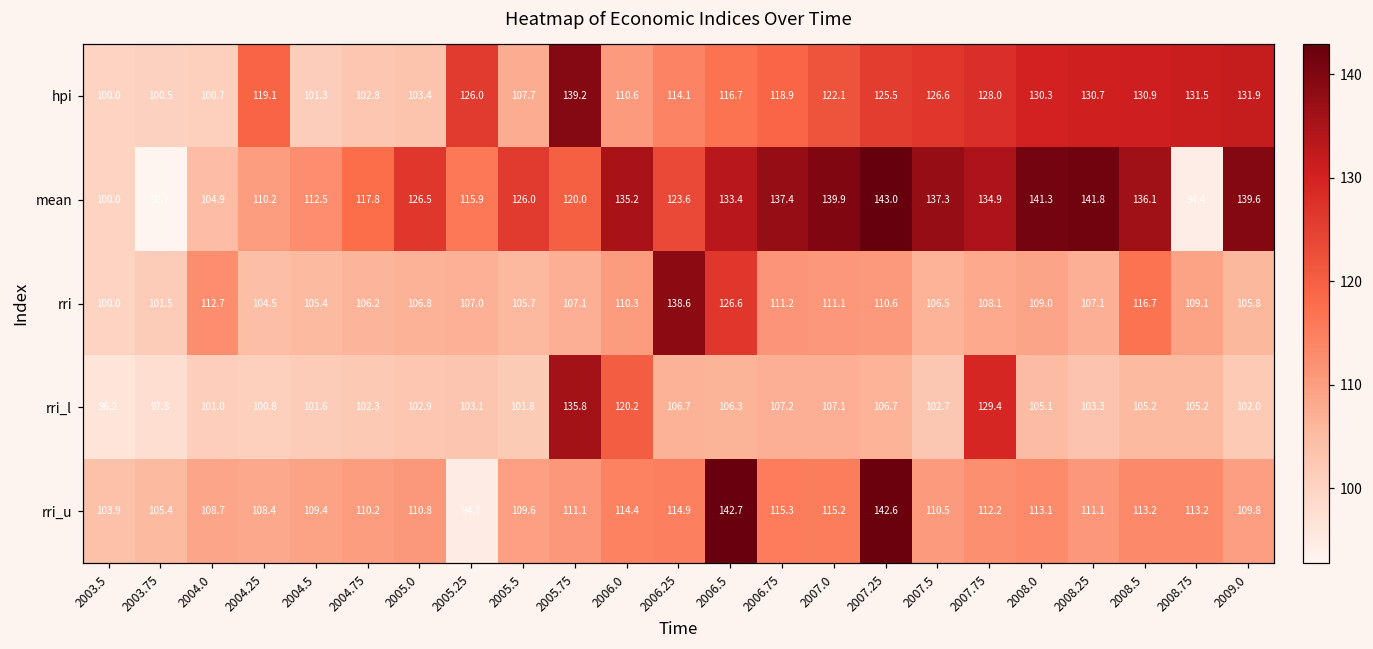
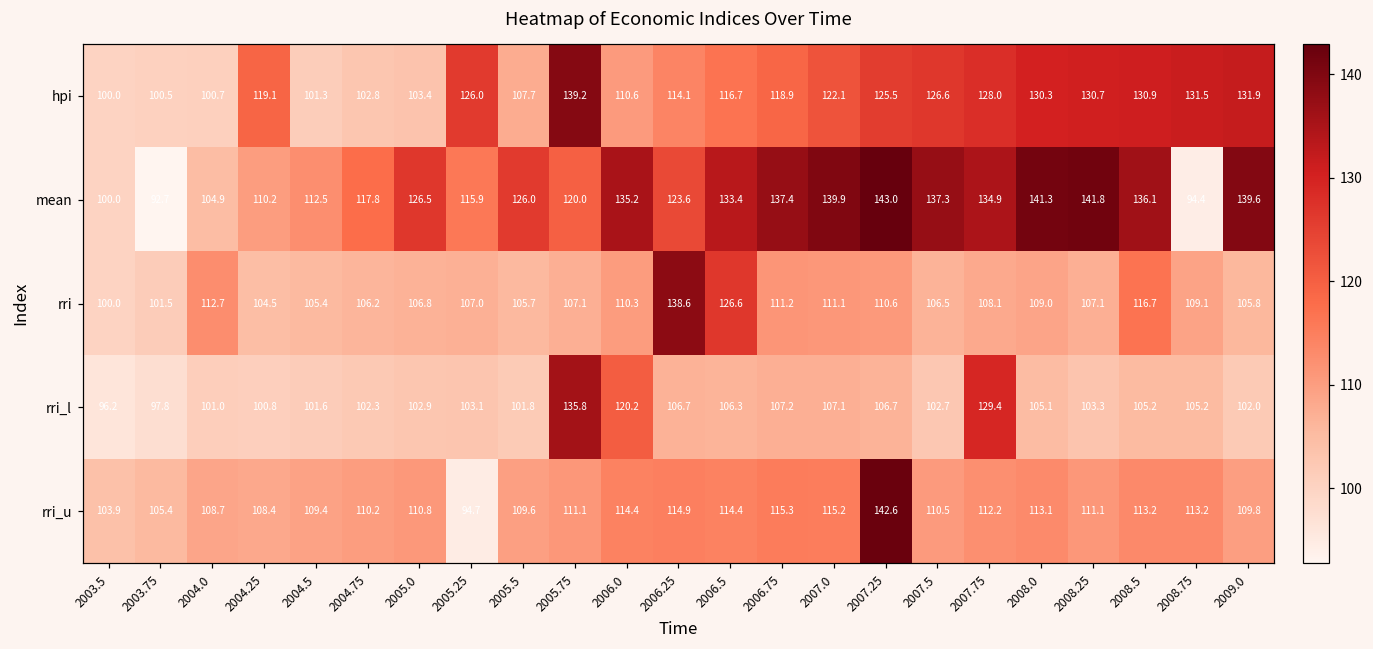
rri_u, 2006.5: 142.7 -> 114.4
